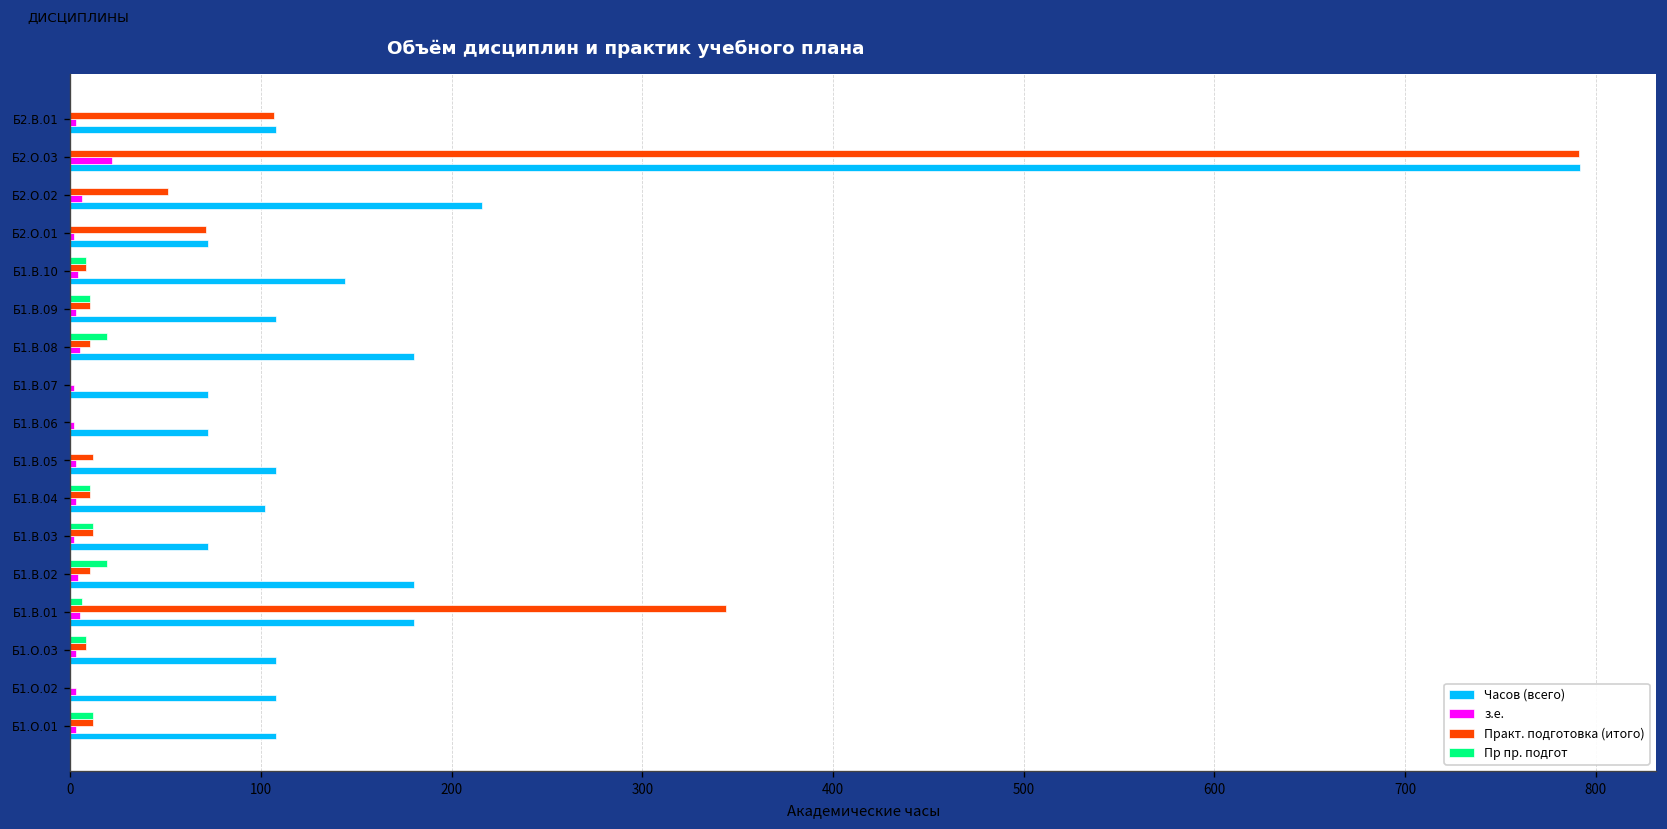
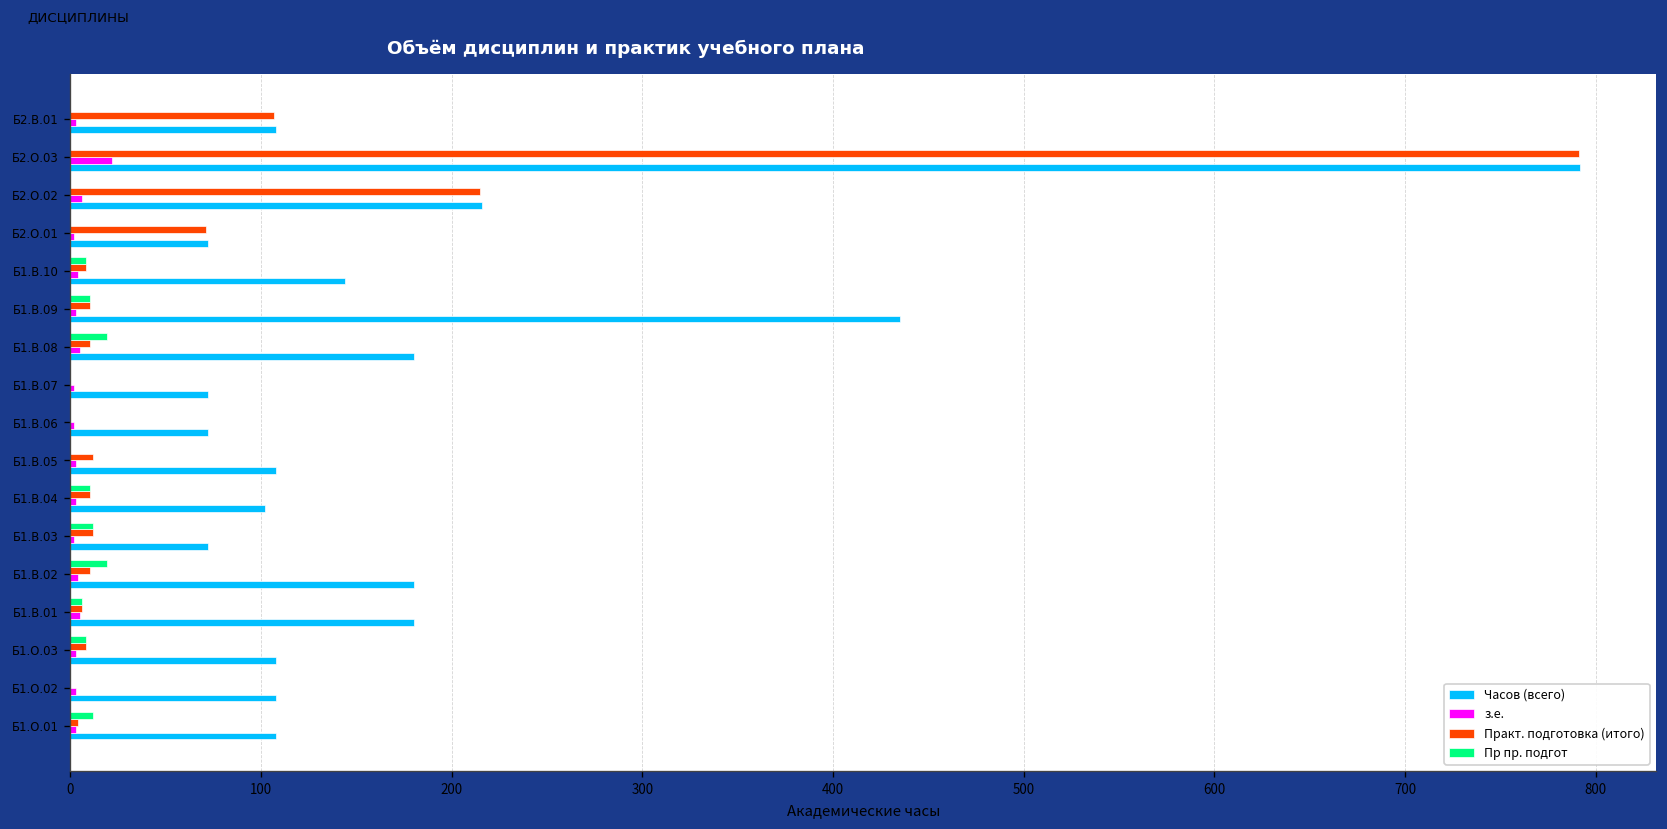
Практ. подготовка (итого), Б2.О.02: 51 -> 215
Часов (всего), Б1.В.09: 108 -> 435
Практ. подготовка (итого), Б1.В.01: 344 -> 6
Практ. подготовка (итого), Б1.О.01: 12 -> 4
